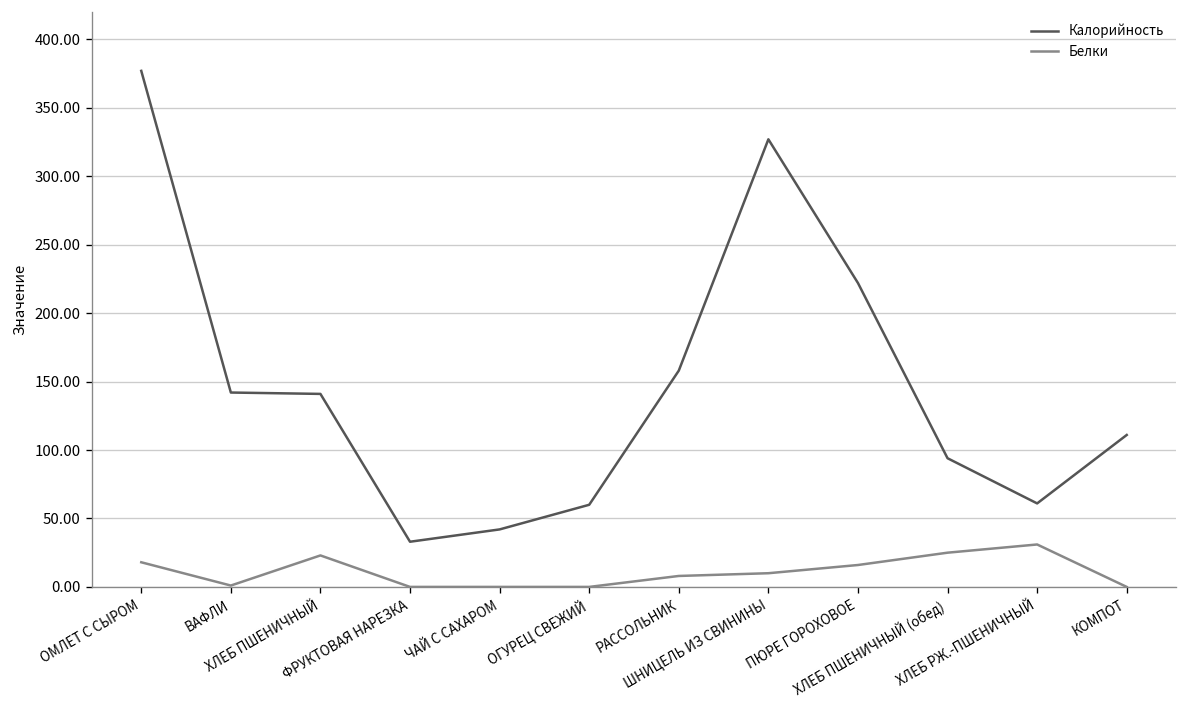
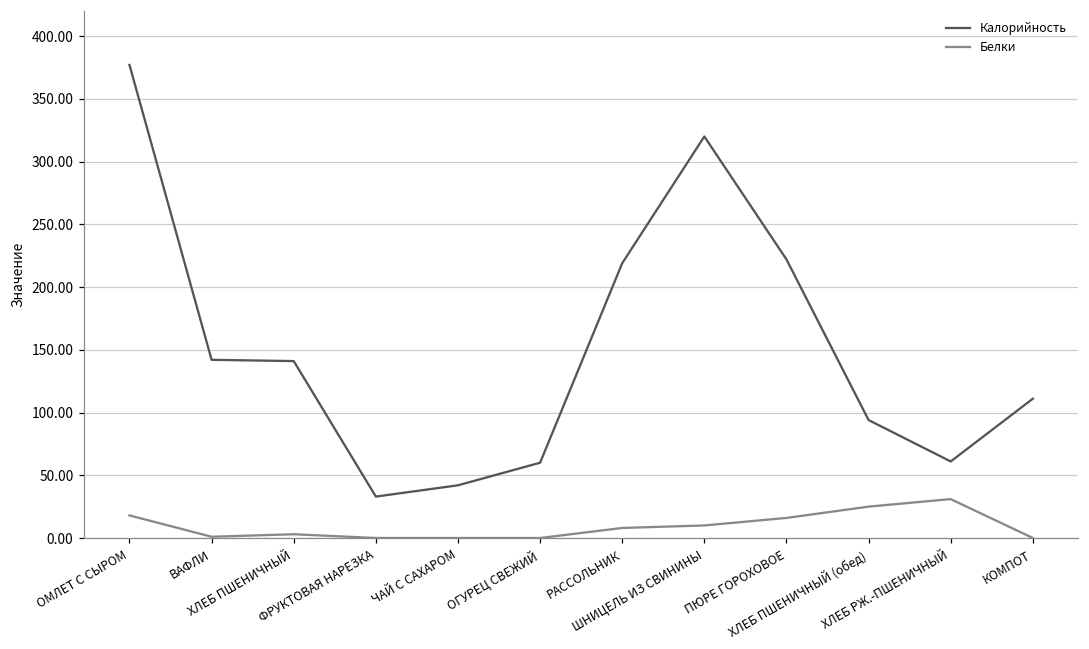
Белки, ХЛЕБ ПШЕНИЧНЫЙ: 23 -> 3
Калорийность, РАССОЛЬНИК: 158 -> 219
Калорийность, ШНИЦЕЛЬ ИЗ СВИНИНЫ: 327 -> 320
